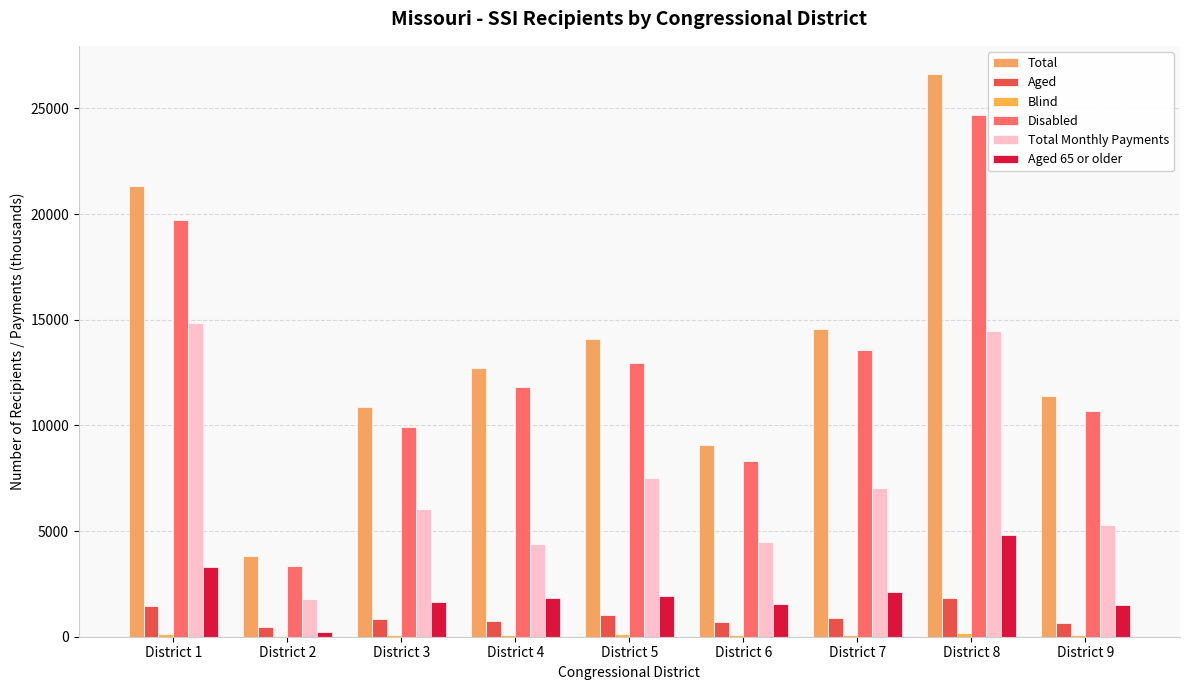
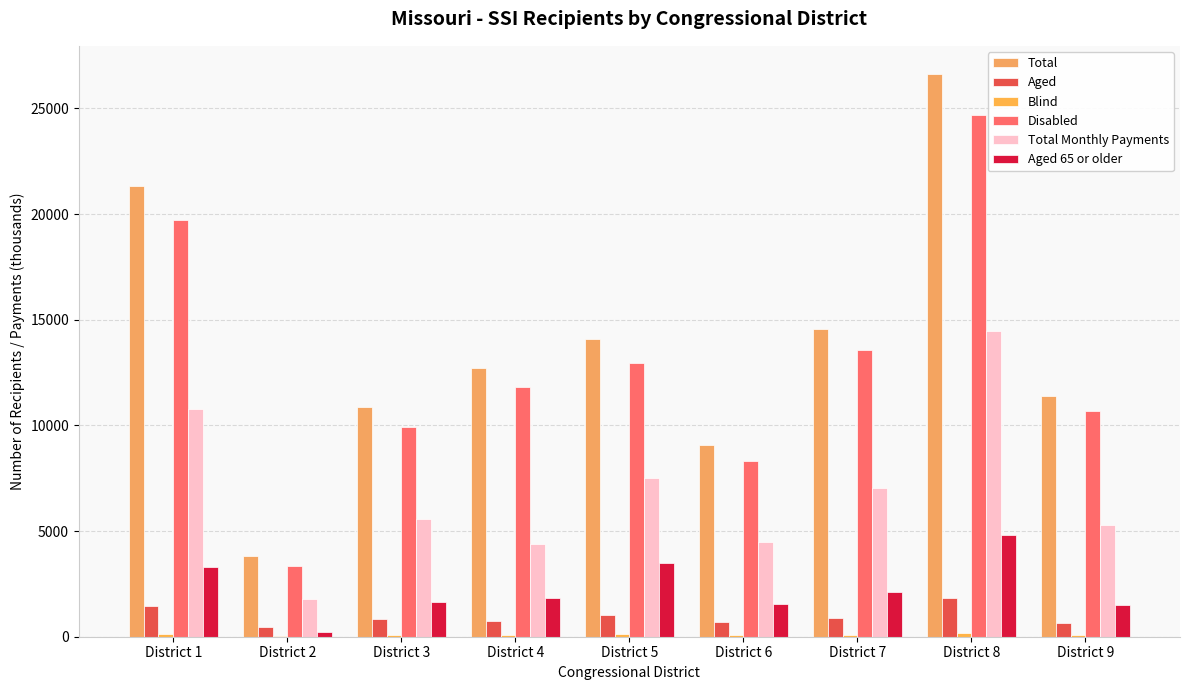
Total Monthly Payments, District 1: 14800 -> 10800
Total Monthly Payments, District 3: 6000 -> 5600
Aged 65 or older, District 5: 1900 -> 3500
